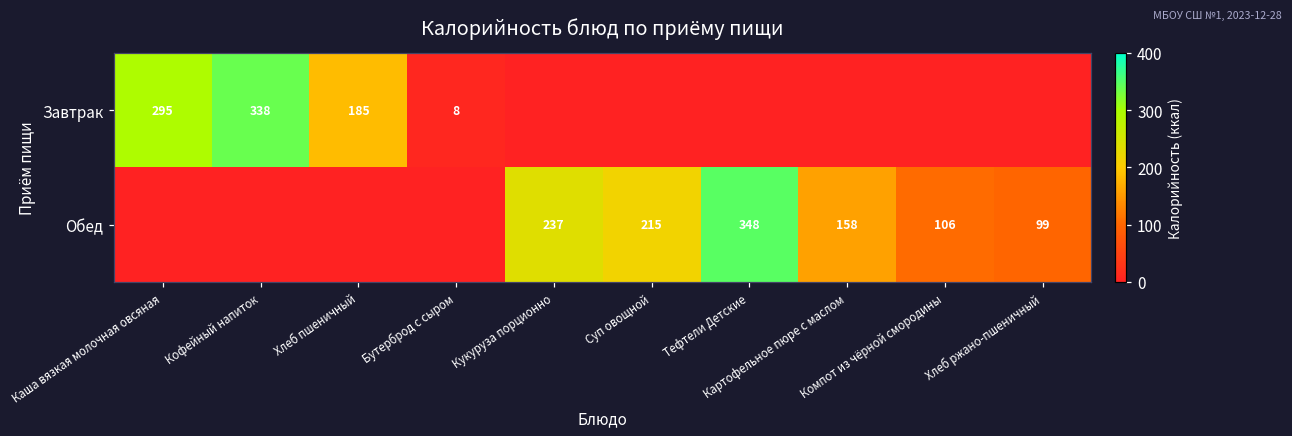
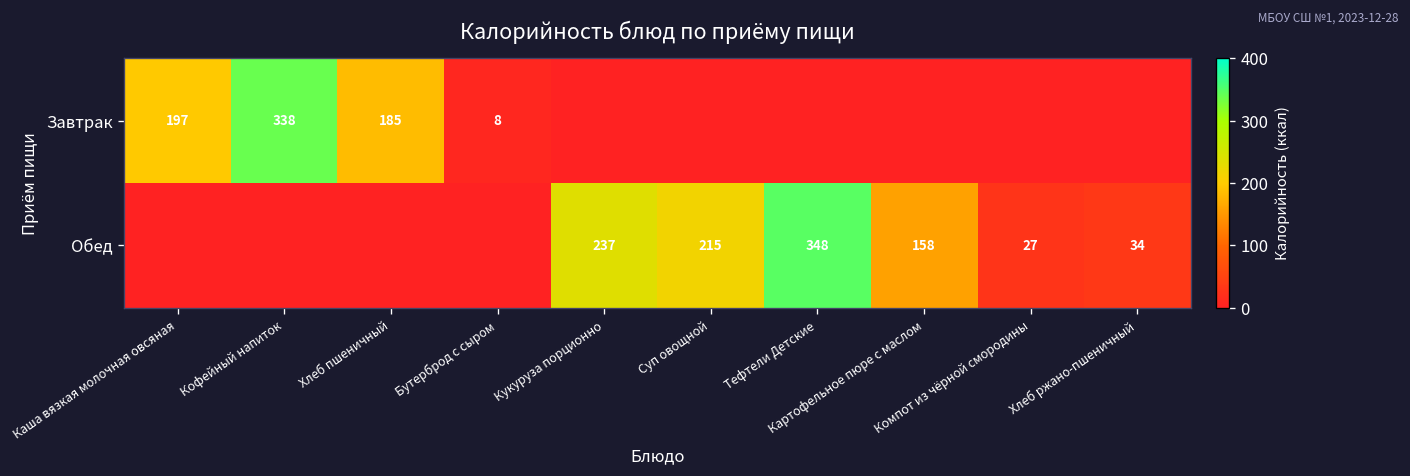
Завтрак, Каша вязкая молочная овсяная: 295 -> 197
Обед, Компот из чёрной смородины: 106 -> 27
Обед, Хлеб ржано-пшеничный: 99 -> 34
